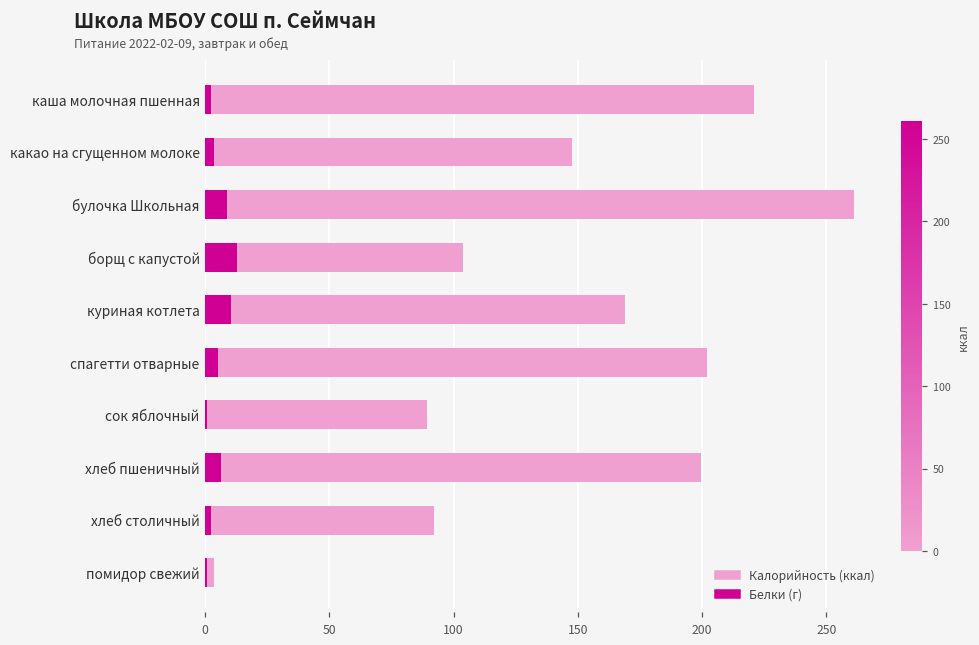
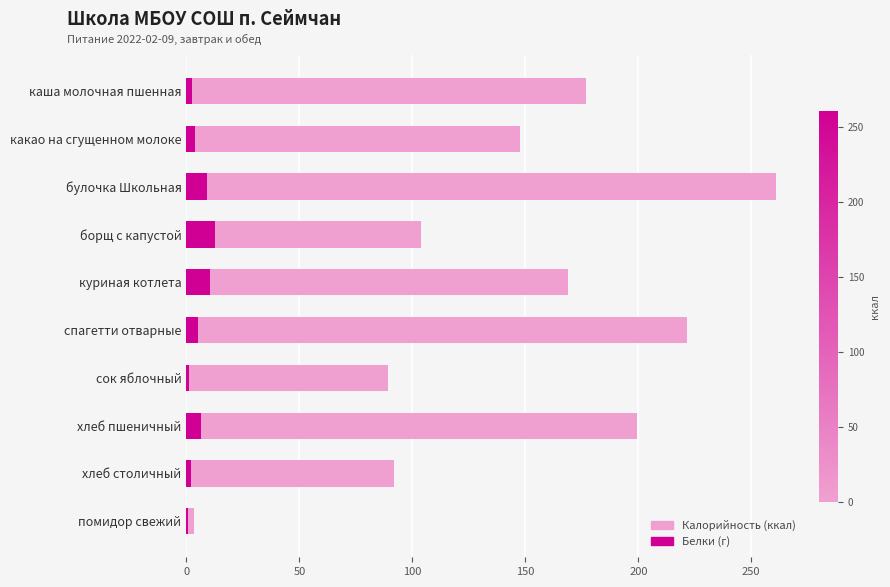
Калорийность (ккал), каша молочная пшенная: 221 -> 177
Калорийность (ккал), спагетти отварные: 202 -> 222
